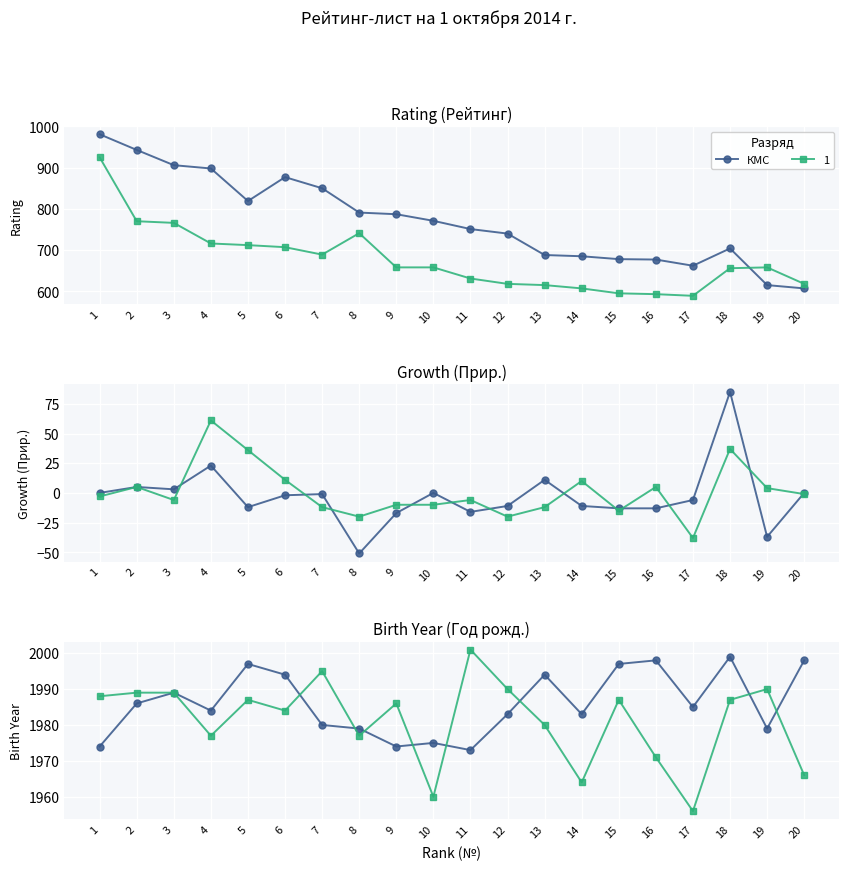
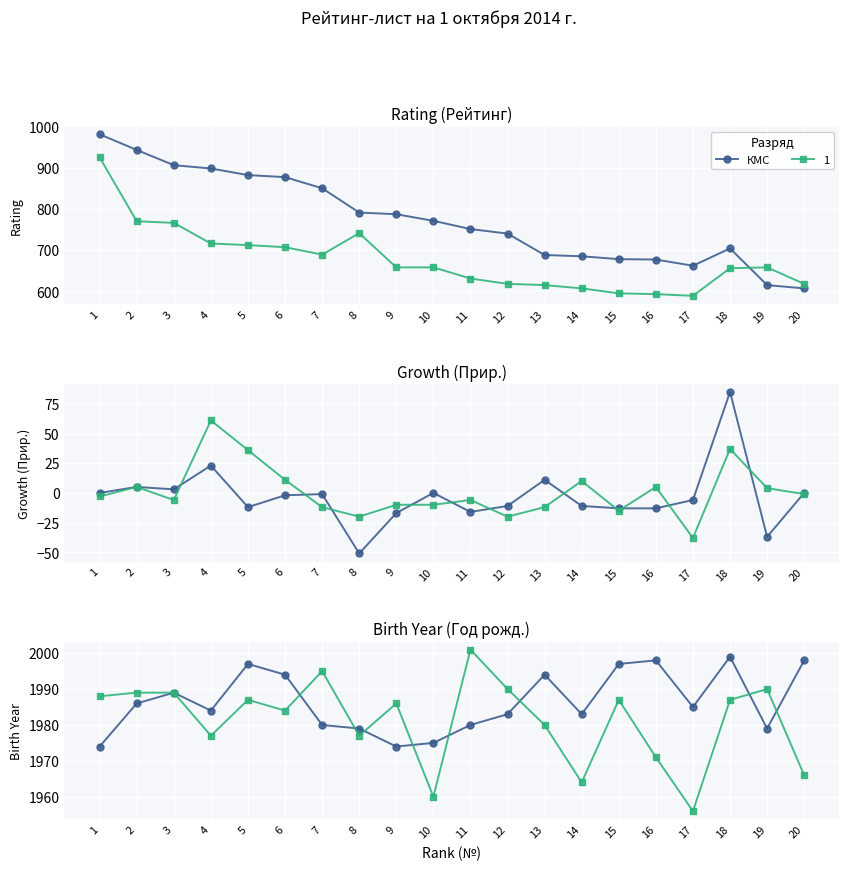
Rating (Рейтинг), КМС, 5: 820 -> 880
Birth Year (Год рожд.), КМС, 11: 1973 -> 1980
